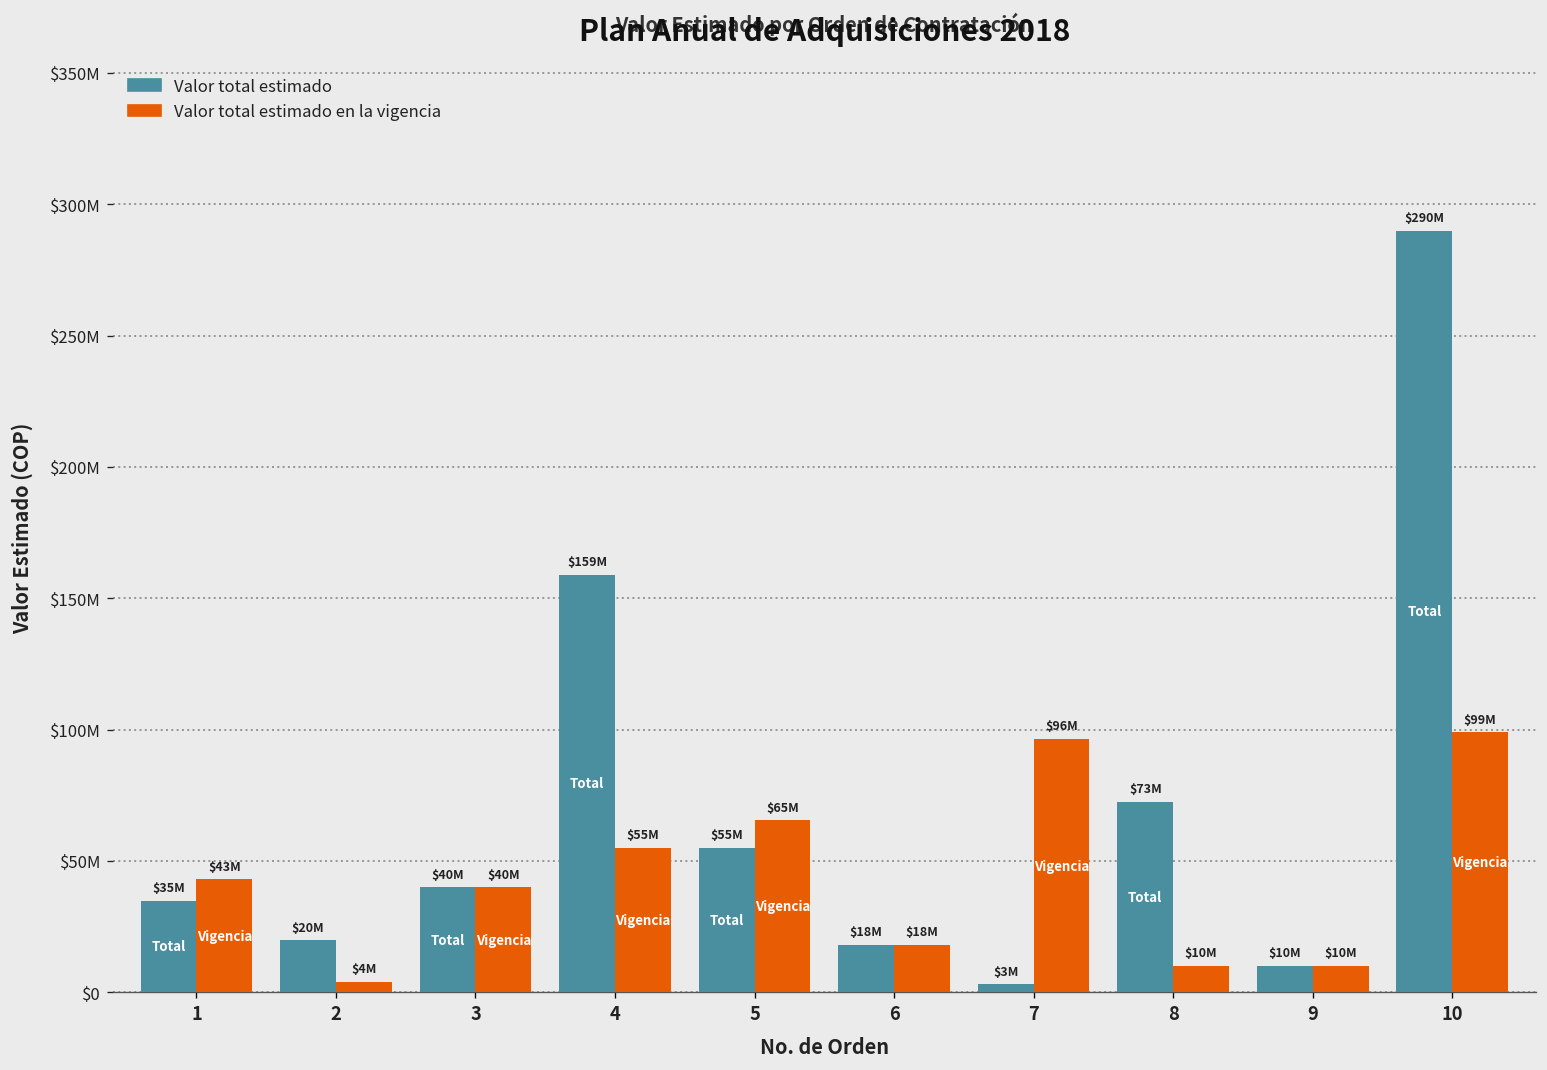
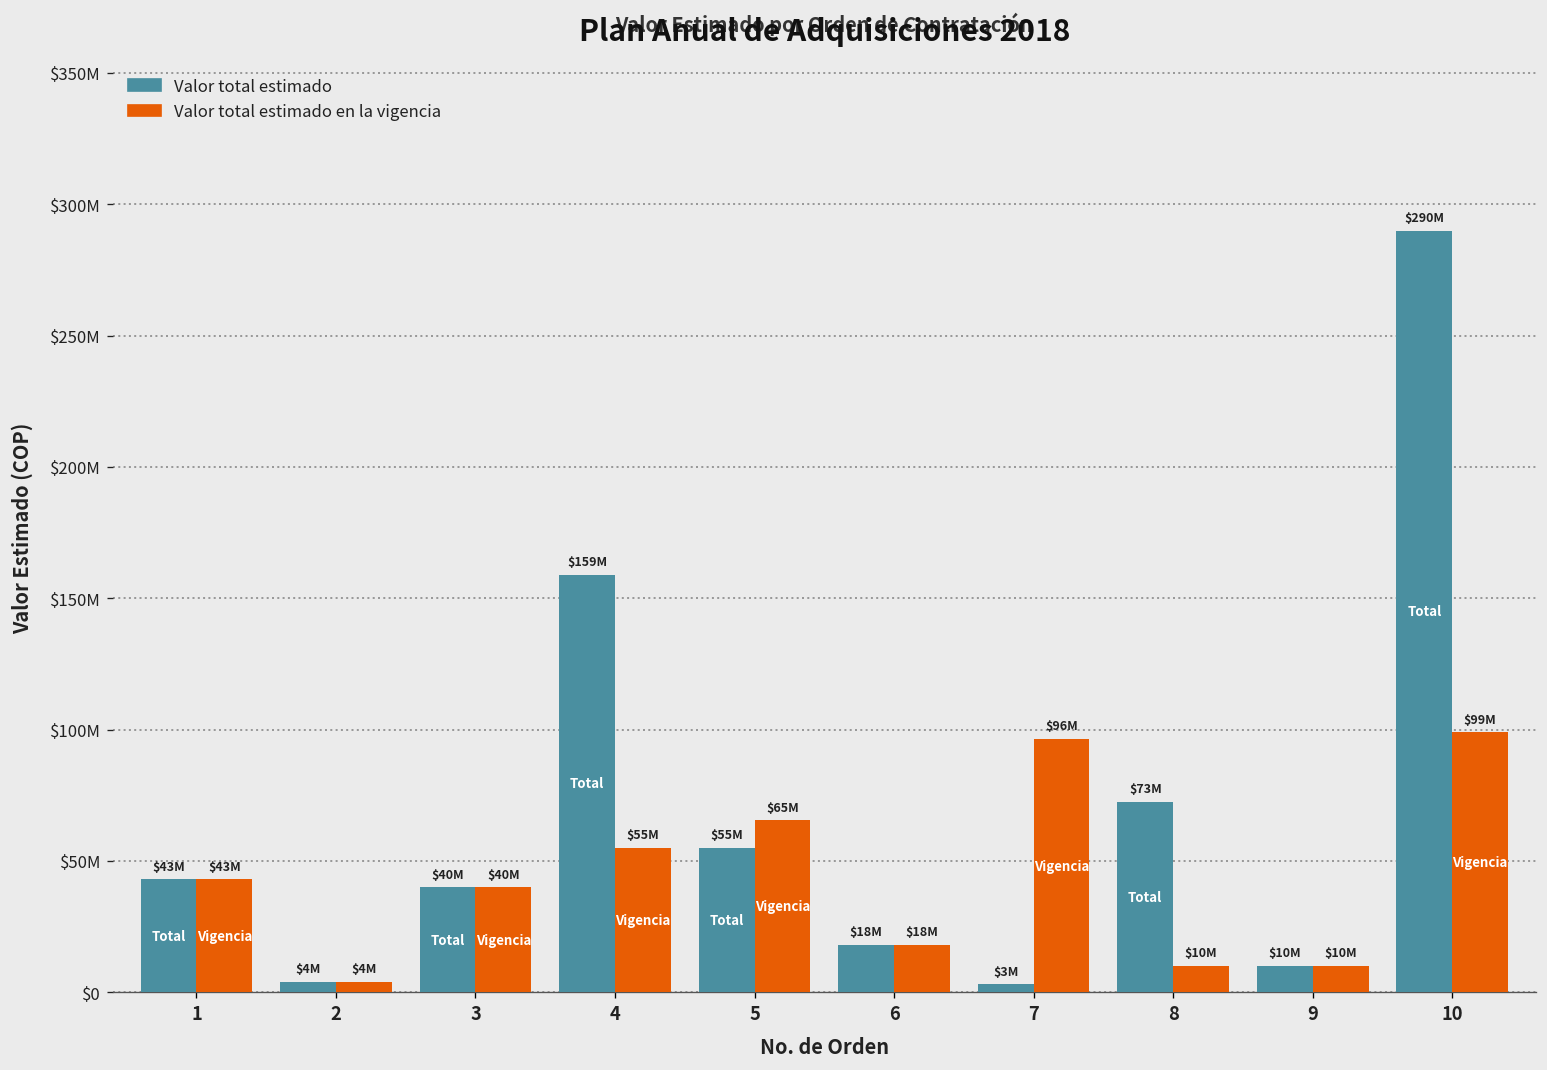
Valor total estimado, 1: $35M -> $43M
Valor total estimado, 2: $20M -> $4M
